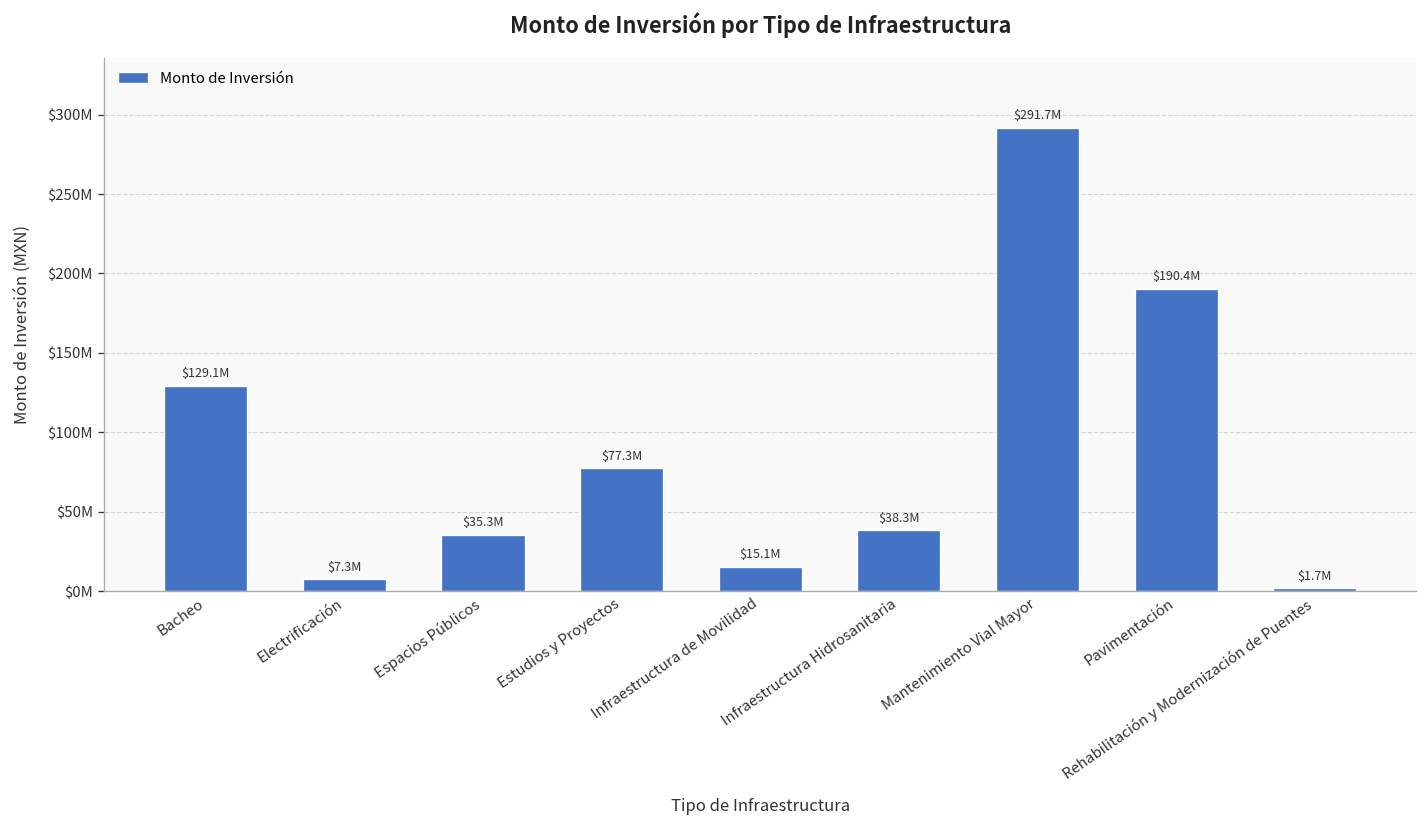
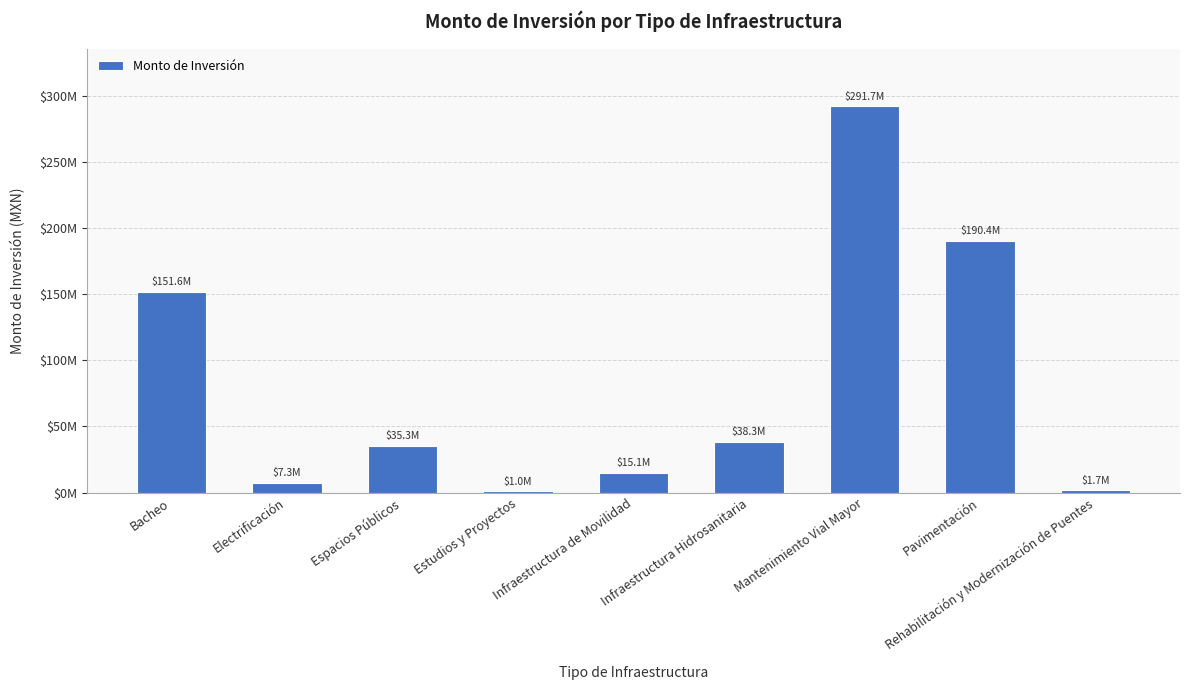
Bacheo: $129.1M -> $151.6M
Estudios y Proyectos: $77.3M -> $1.0M
